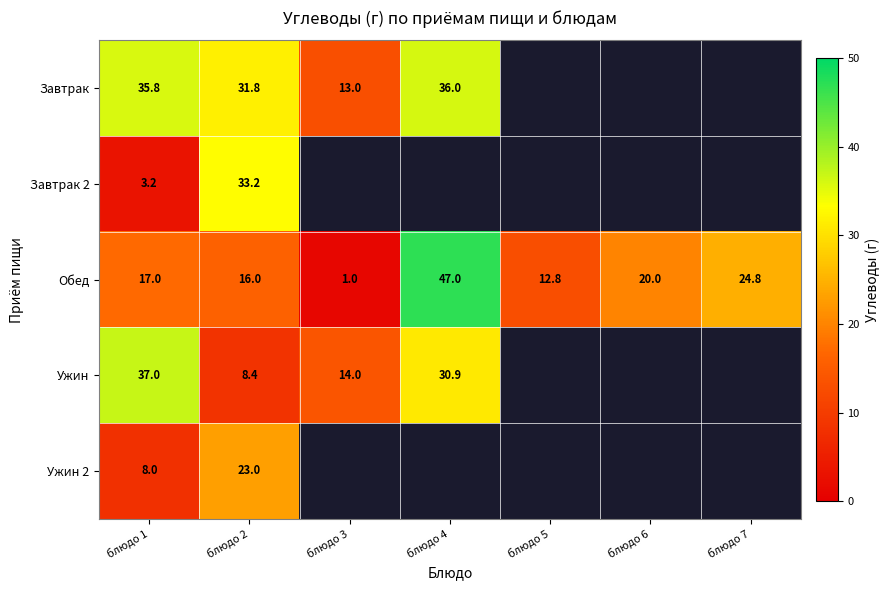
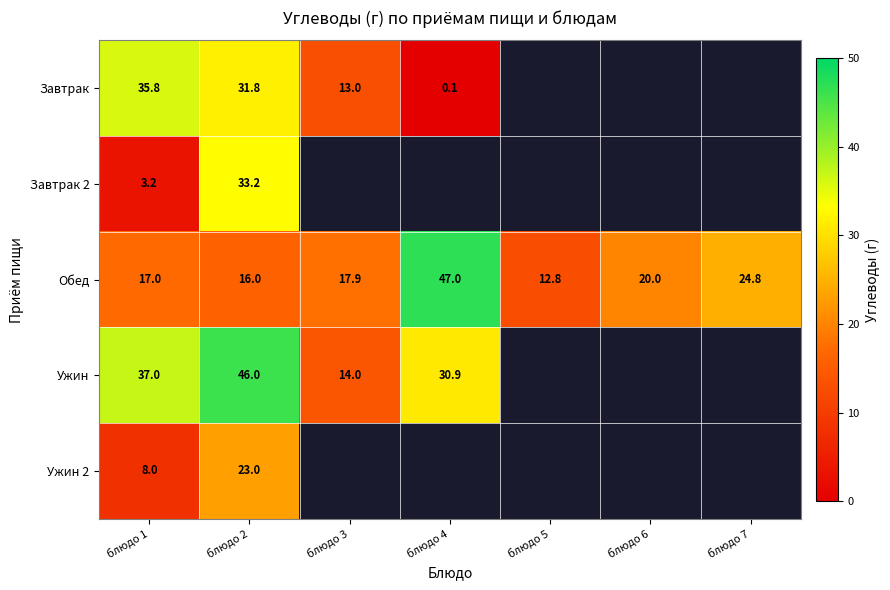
Завтрак, блюдо 4: 36.0 -> 0.1
Обед, блюдо 3: 1.0 -> 17.9
Ужин, блюдо 2: 8.4 -> 46.0
